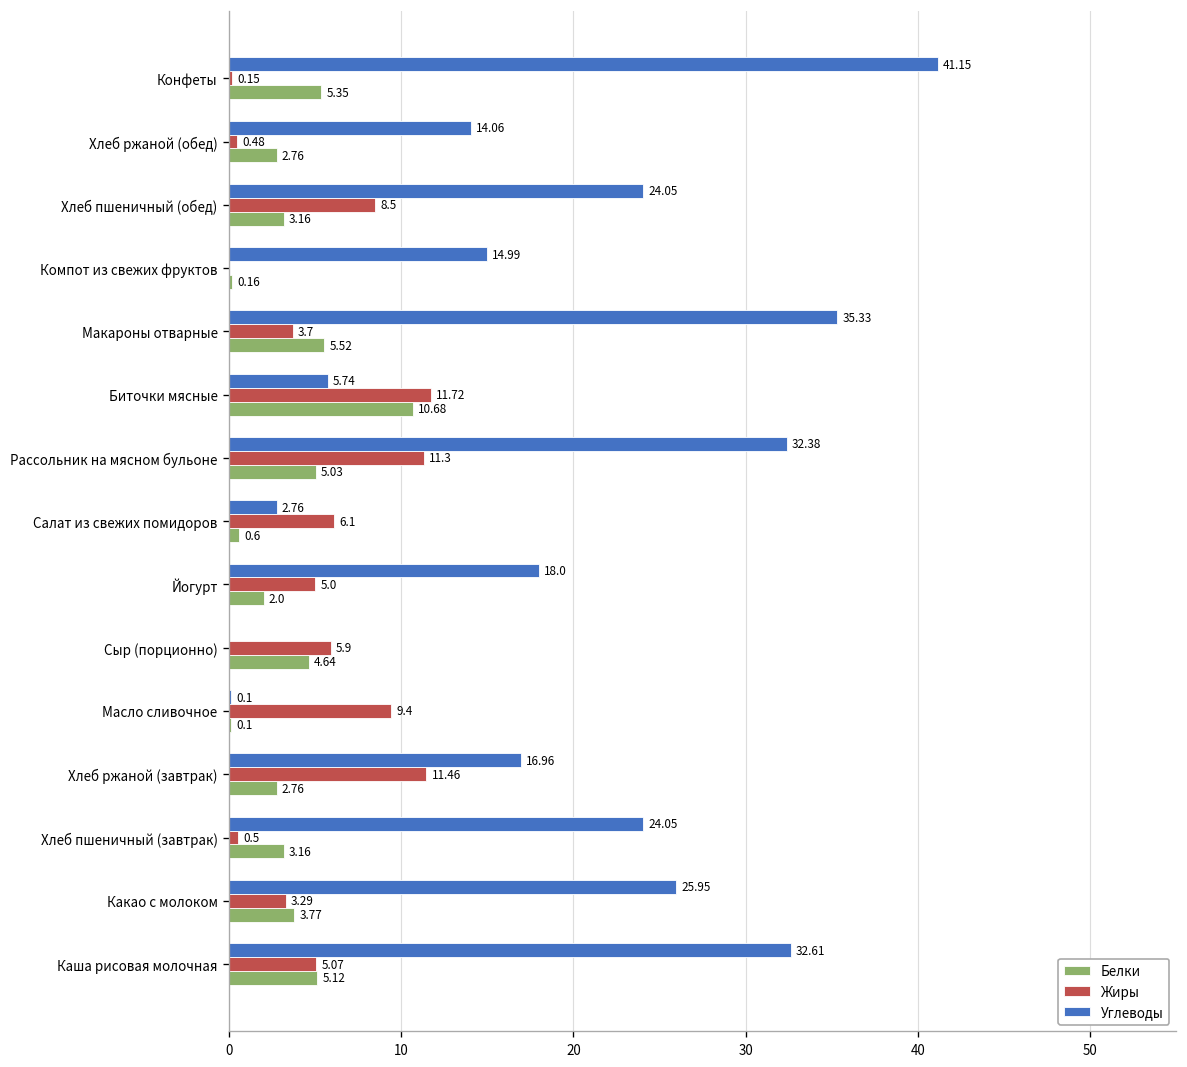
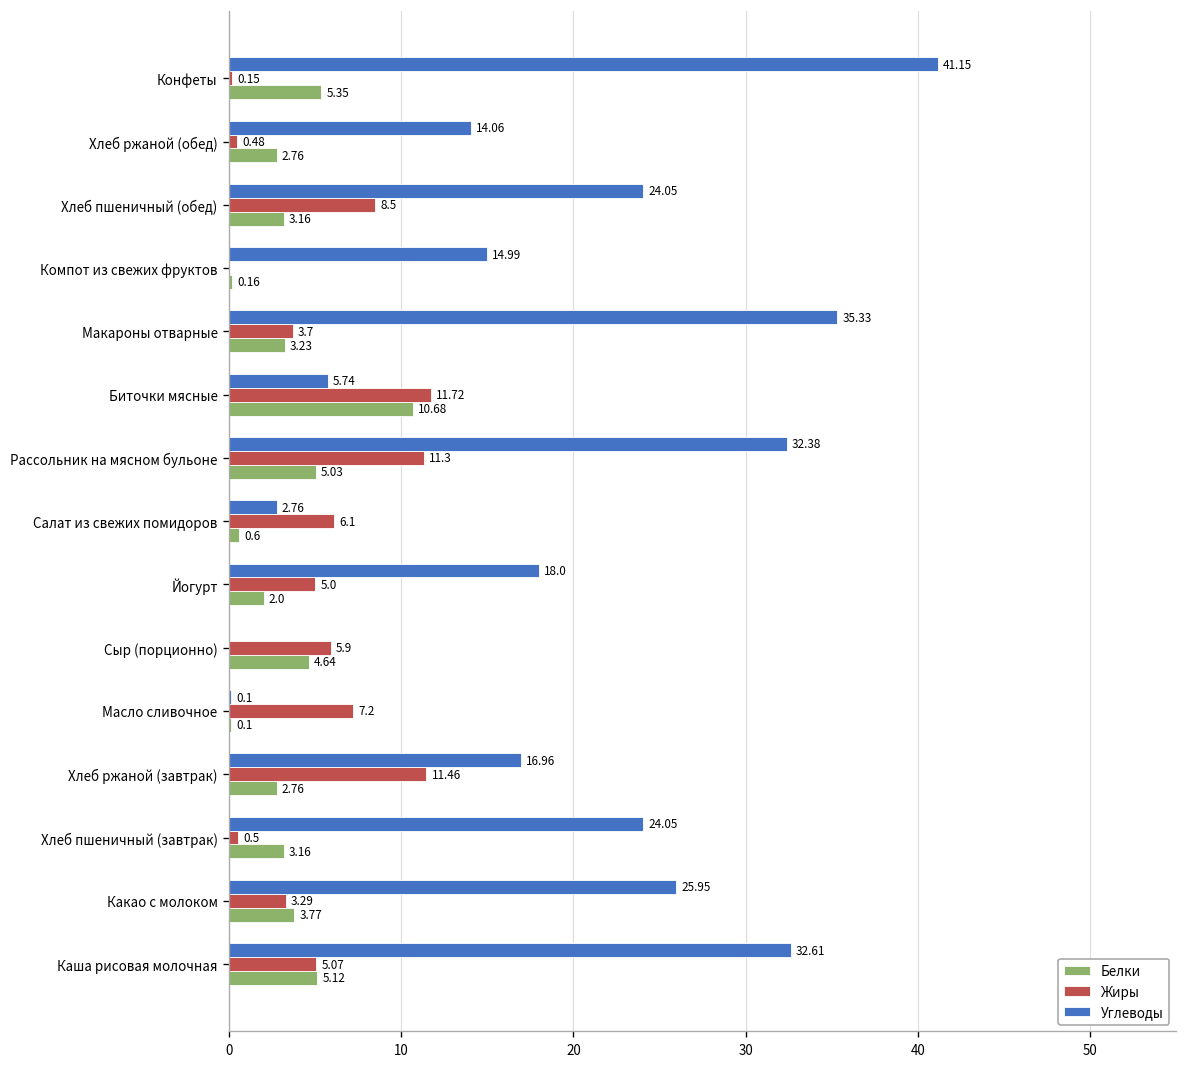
Белки, Макароны отварные: 5.52 -> 3.23
Жиры, Масло сливочное: 9.4 -> 7.2
